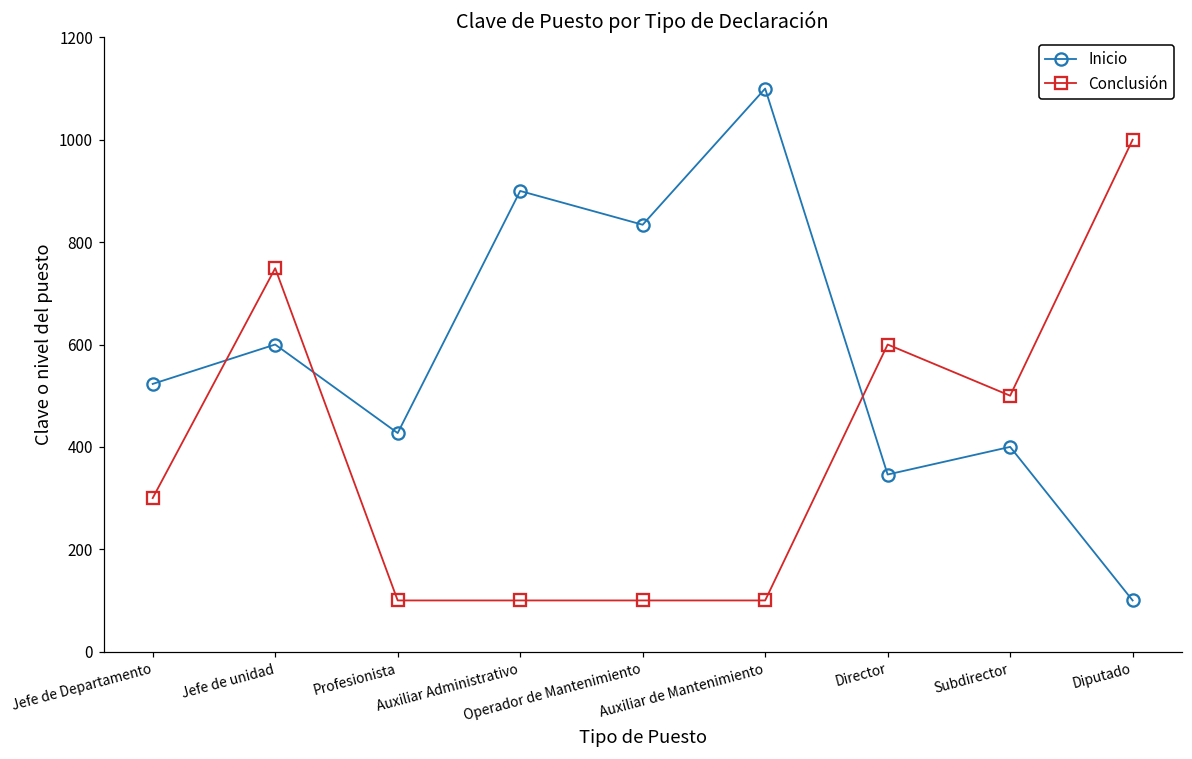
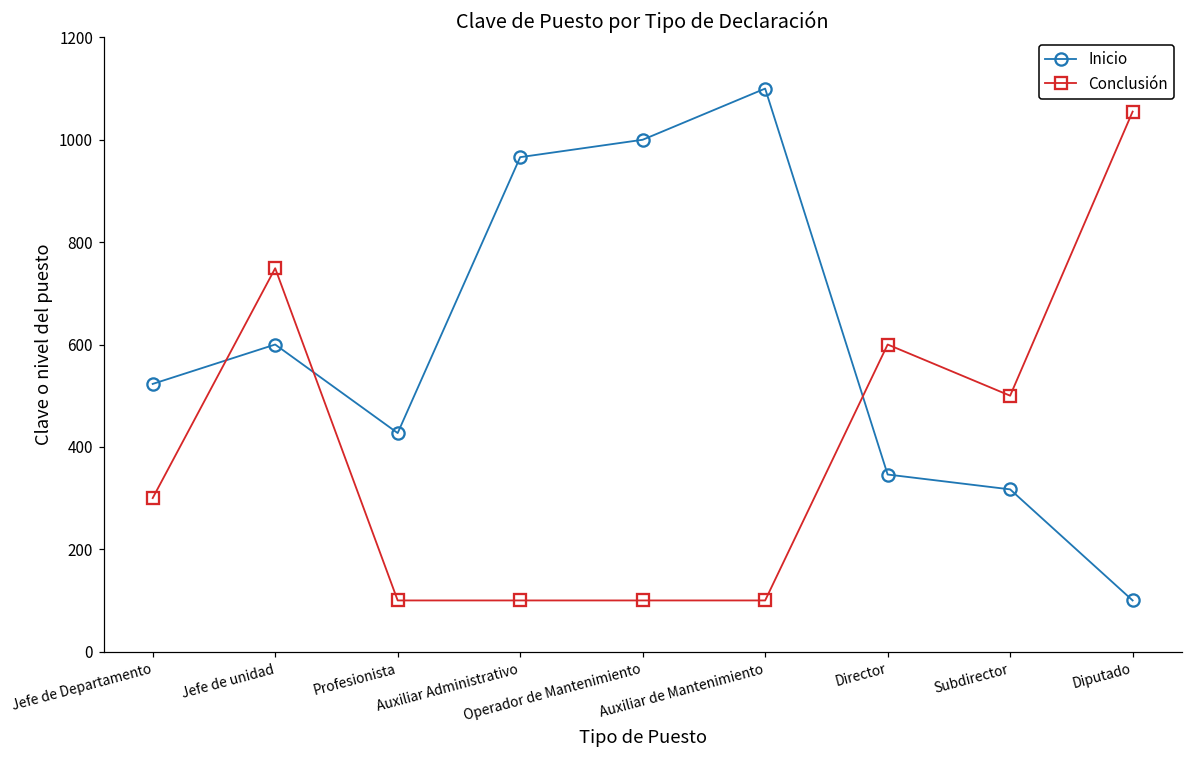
Inicio, Auxiliar Administrativo: 900 -> 970
Inicio, Operador de Mantenimiento: 830 -> 1000
Inicio, Subdirector: 400 -> 320
Conclusión, Diputado: 1000 -> 1060
